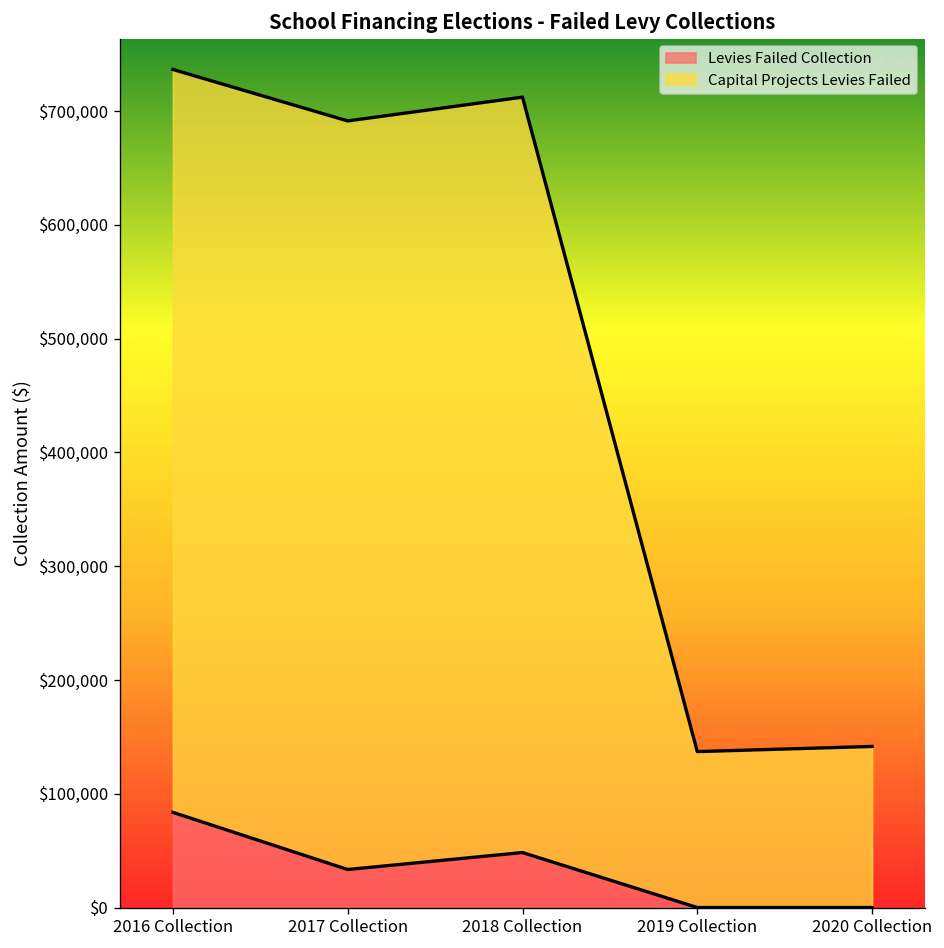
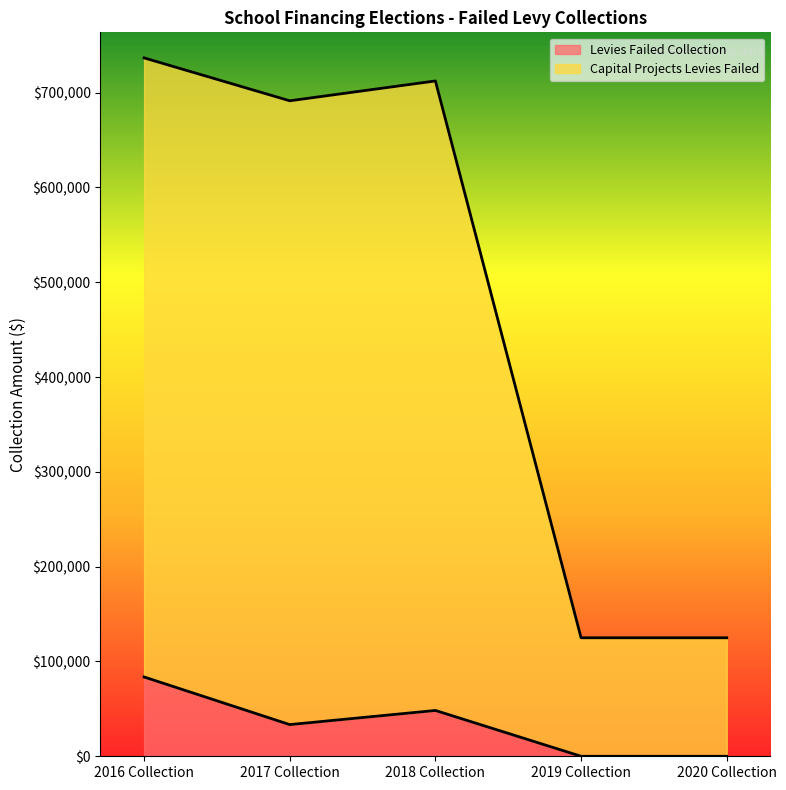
Capital Projects Levies Failed, 2019 Collection: $140,000 -> $130,000
Capital Projects Levies Failed, 2020 Collection: $140,000 -> $130,000
